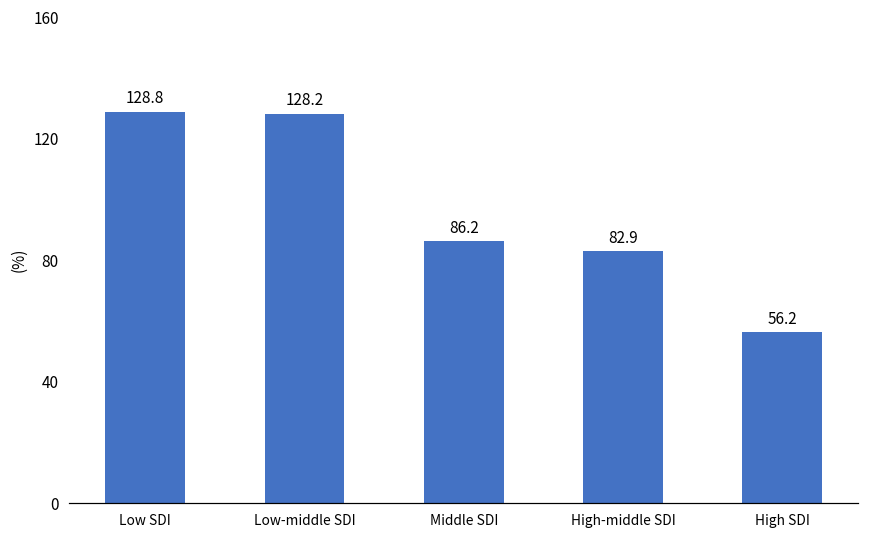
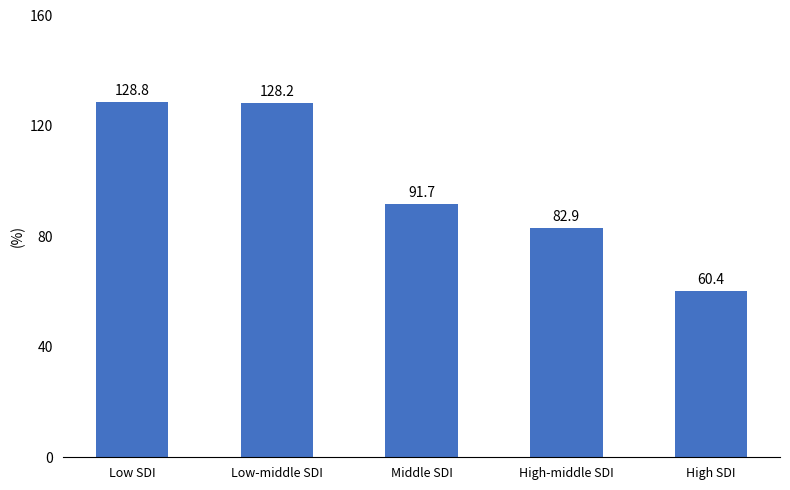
Middle SDI: 86.2 -> 91.7
High SDI: 56.2 -> 60.4
